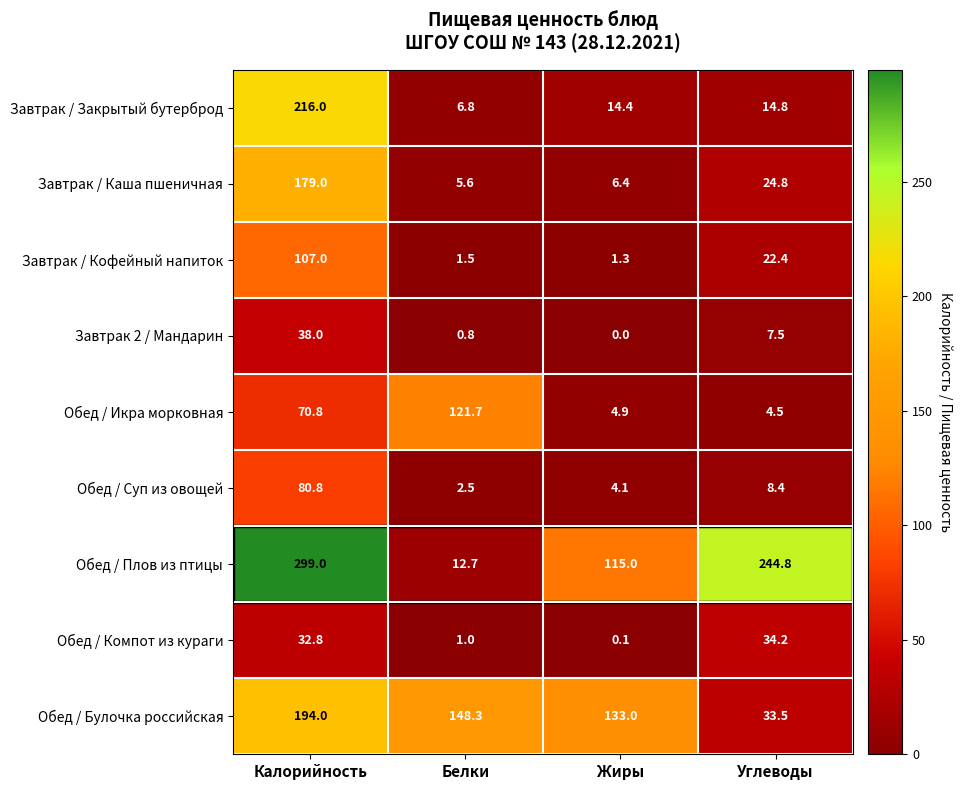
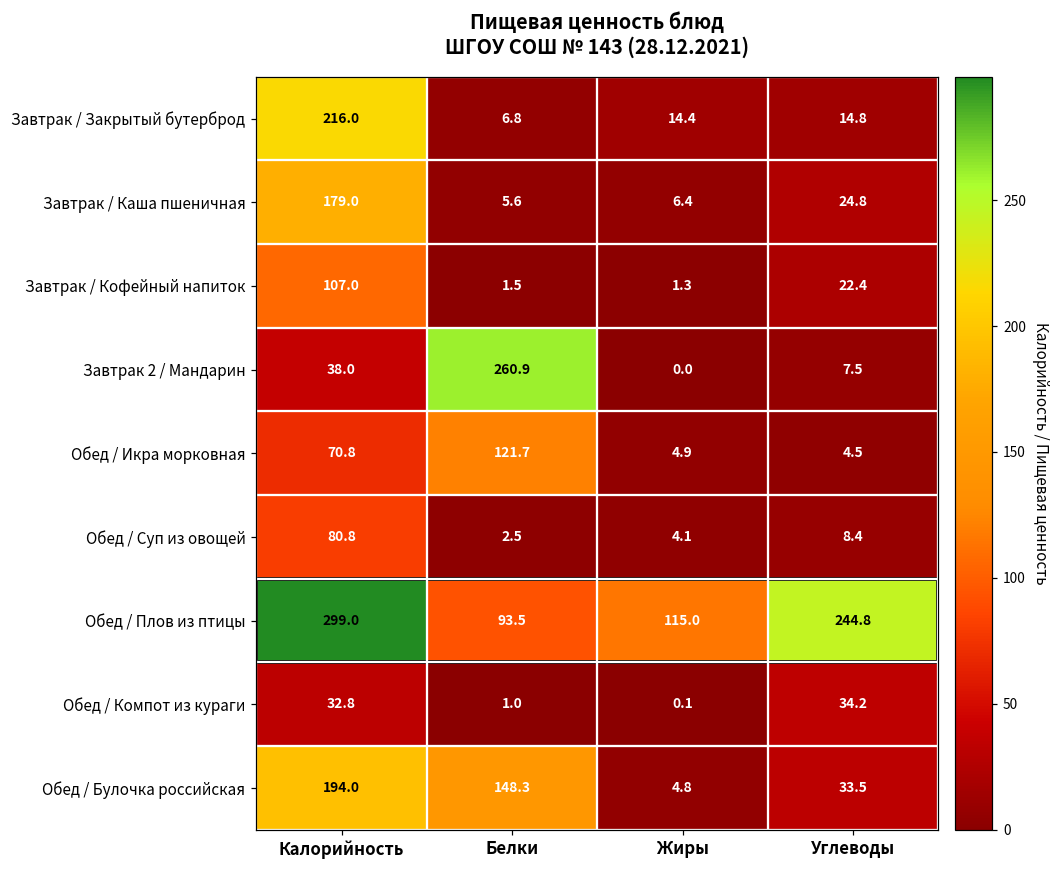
Завтрак 2 / Мандарин, Белки: 0.8 -> 260.9
Обед / Плов из птицы, Белки: 12.7 -> 93.5
Обед / Булочка российская, Жиры: 133.0 -> 4.8
